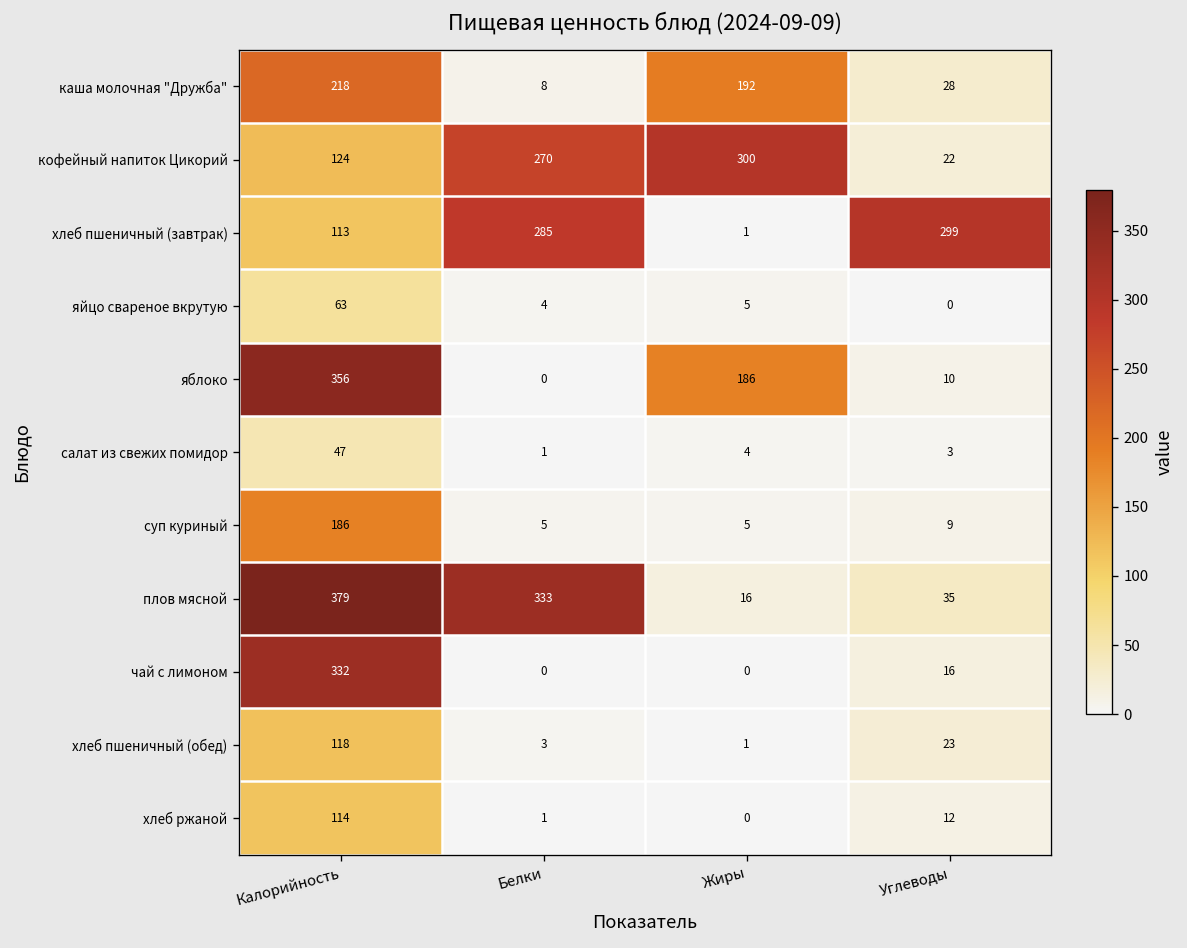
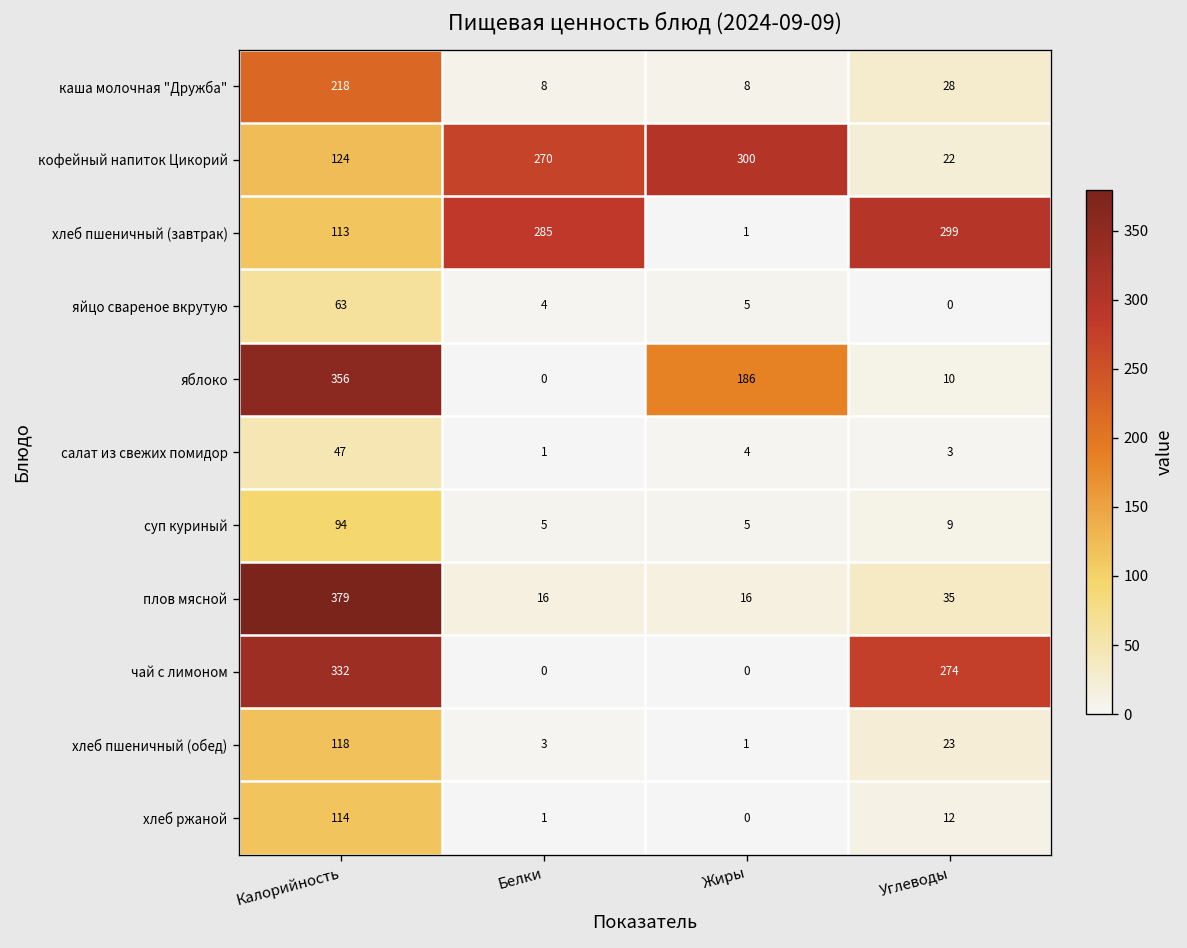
каша молочная "Дружба", Жиры: 192 -> 8
суп куриный, Калорийность: 186 -> 94
плов мясной, Белки: 333 -> 16
чай с лимоном, Углеводы: 16 -> 274
